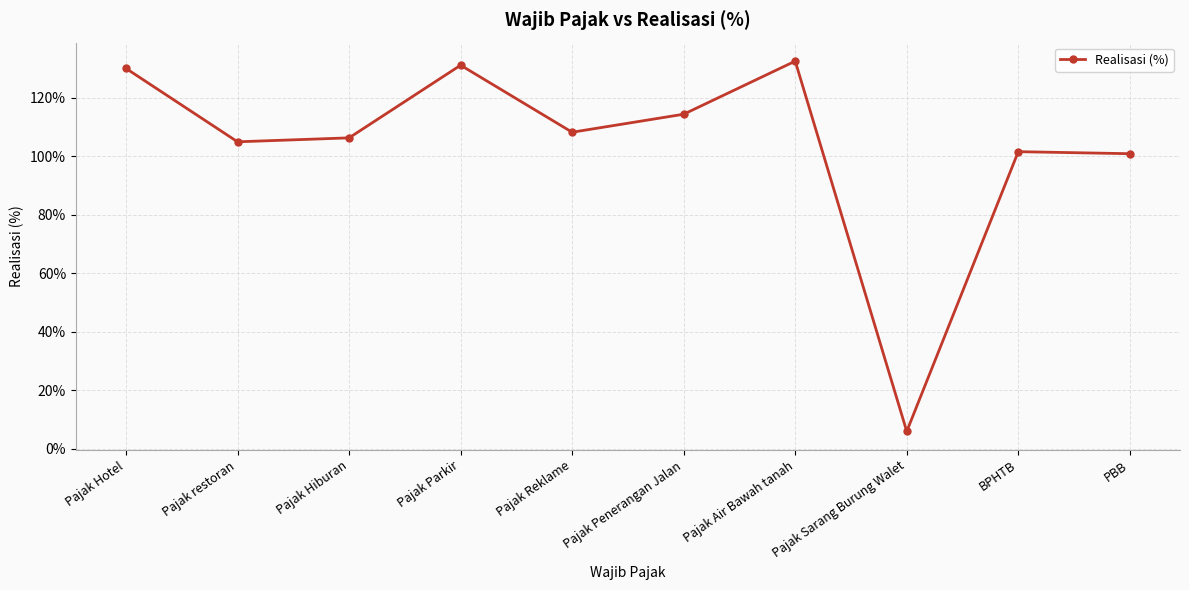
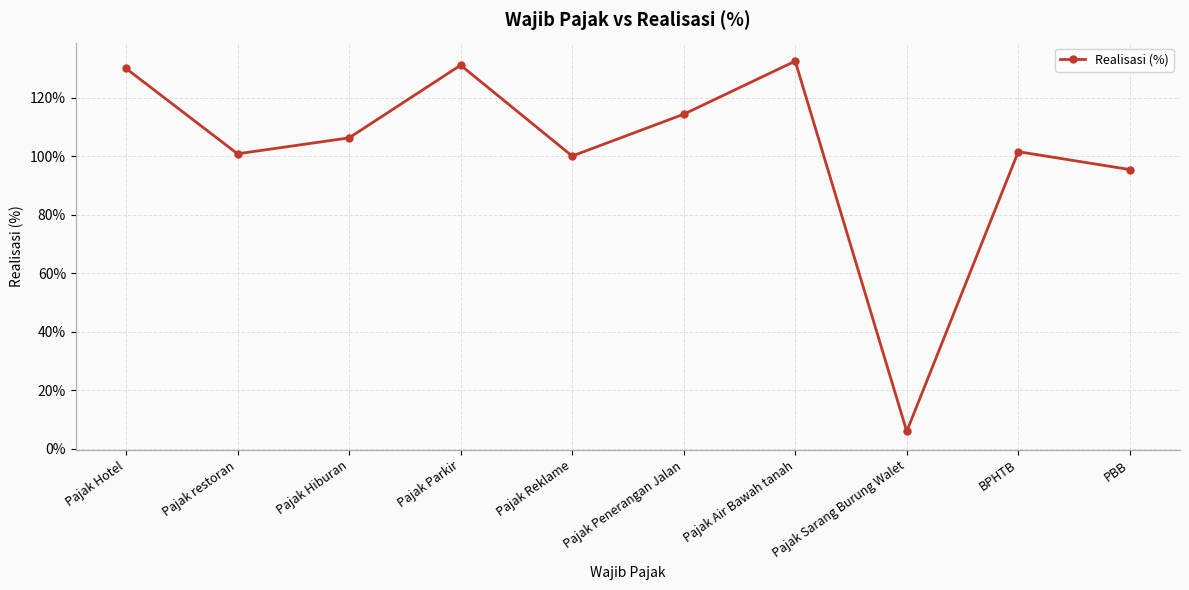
Pajak restoran: 105% -> 101%
Pajak Reklame: 108% -> 100%
PBB: 101% -> 95%
